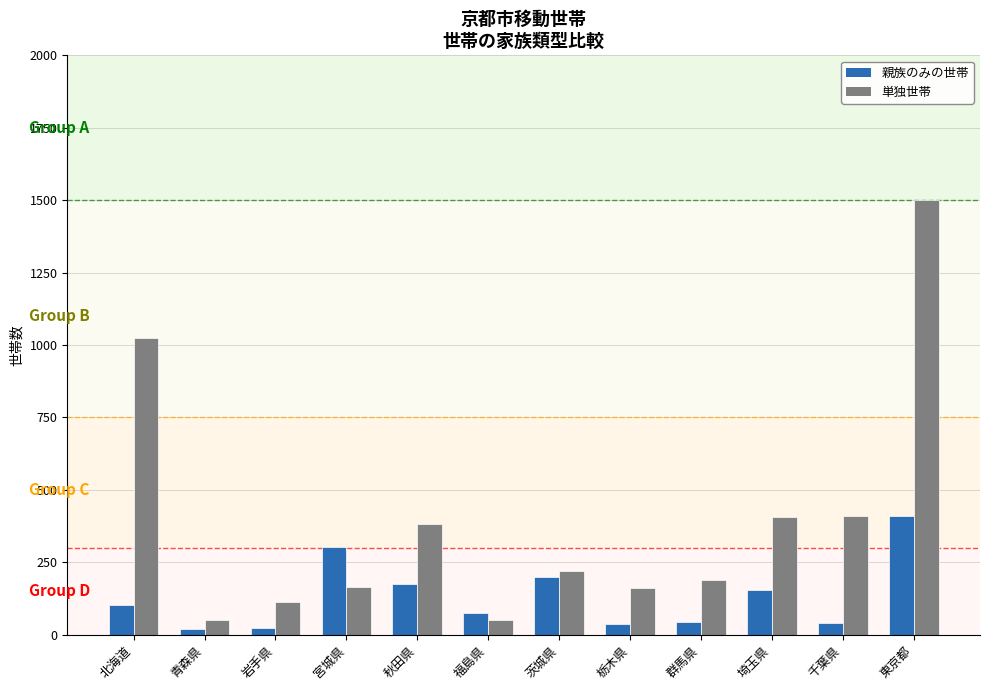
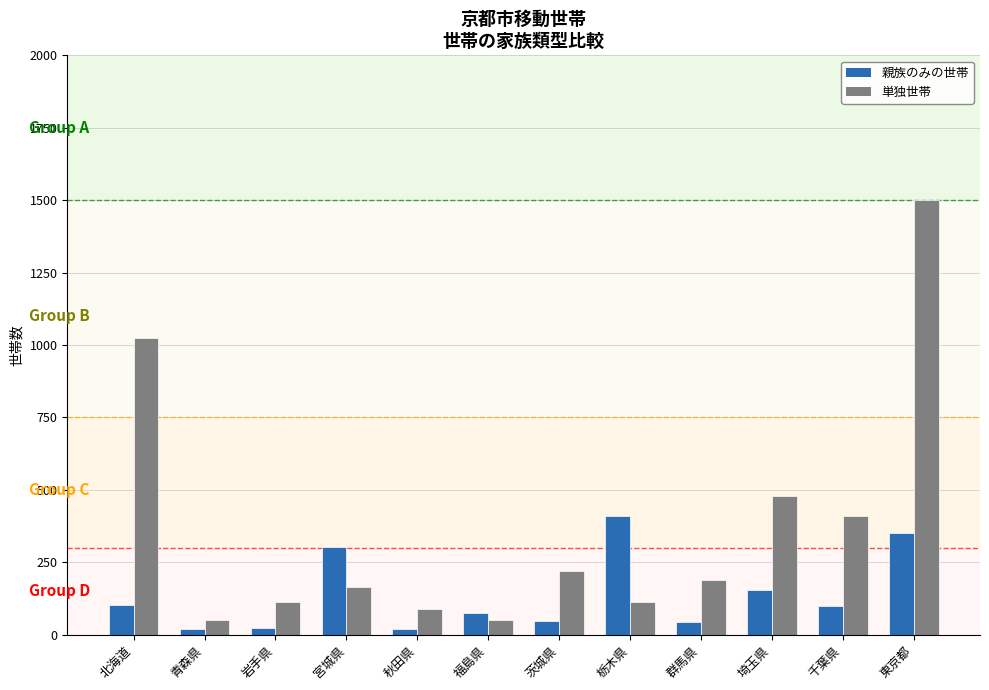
親族のみの世帯, 秋田県: 180 -> 20
単独世帯, 秋田県: 380 -> 90
親族のみの世帯, 茨城県: 200 -> 50
親族のみの世帯, 栃木県: 40 -> 410
単独世帯, 栃木県: 160 -> 110
単独世帯, 埼玉県: 410 -> 480
親族のみの世帯, 千葉県: 40 -> 100
親族のみの世帯, 東京都: 410 -> 350
